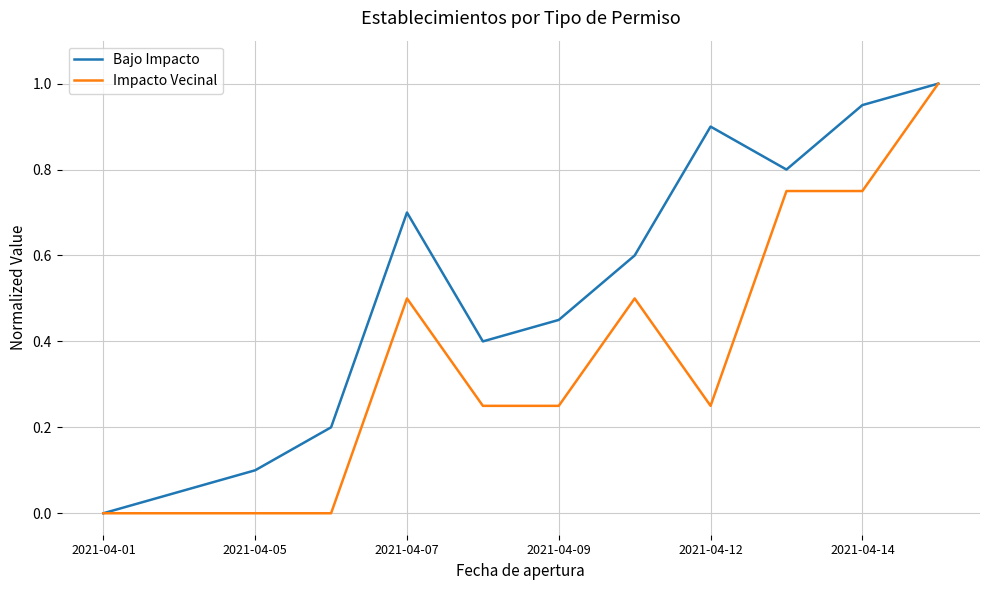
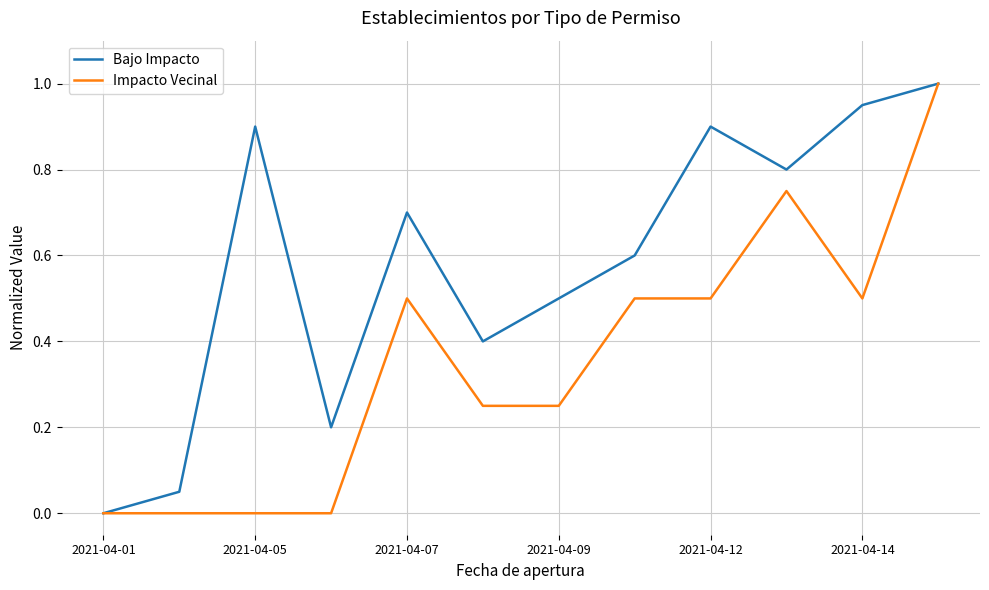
Bajo Impacto, 2021-04-05: 0.10 -> 0.90
Bajo Impacto, 2021-04-09: 0.45 -> 0.50
Impacto Vecinal, 2021-04-12: 0.25 -> 0.50
Impacto Vecinal, 2021-04-14: 0.75 -> 0.50
